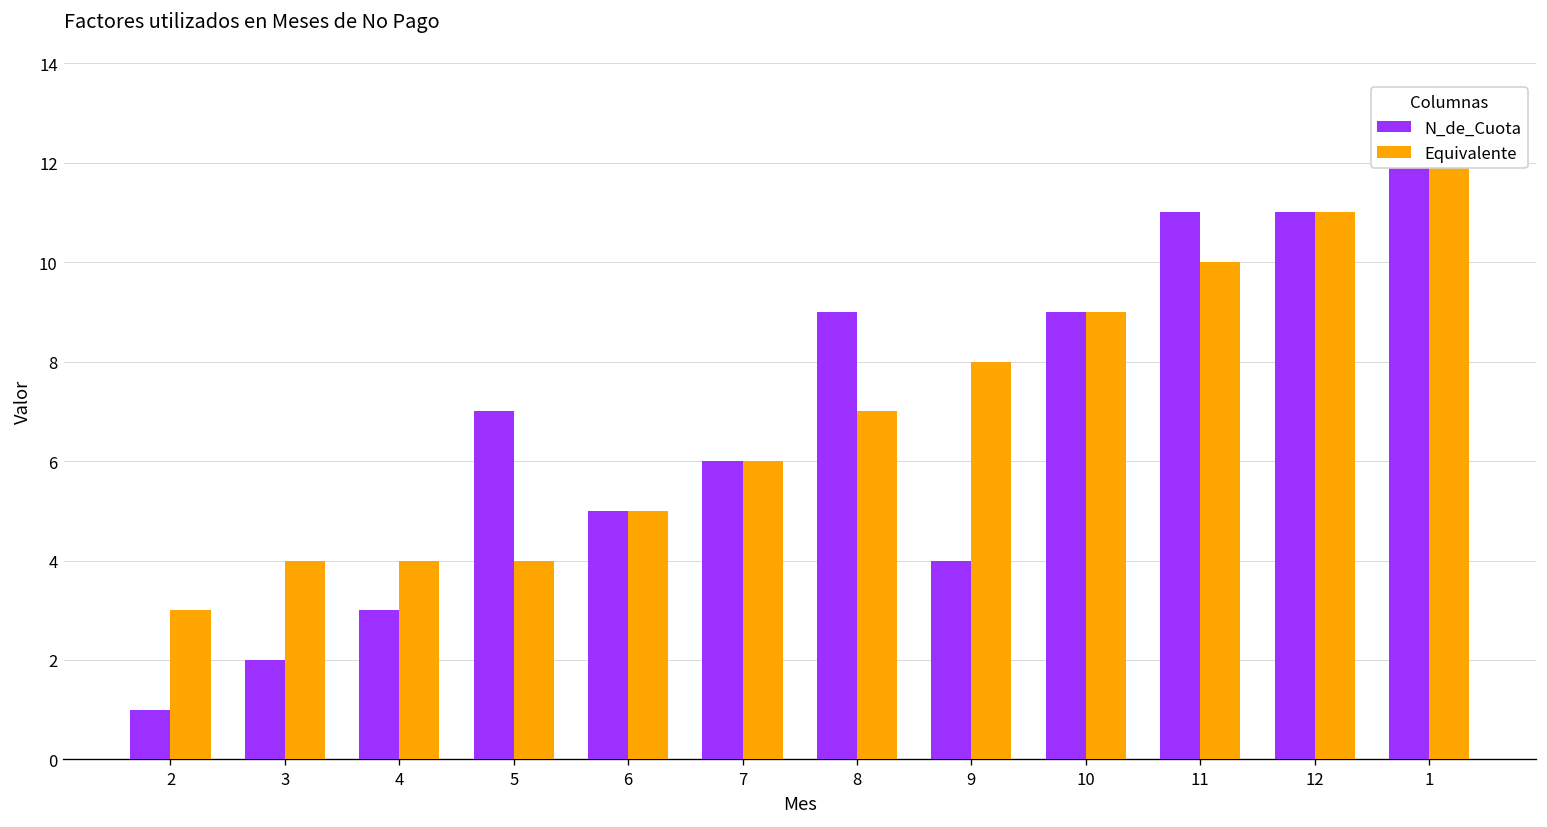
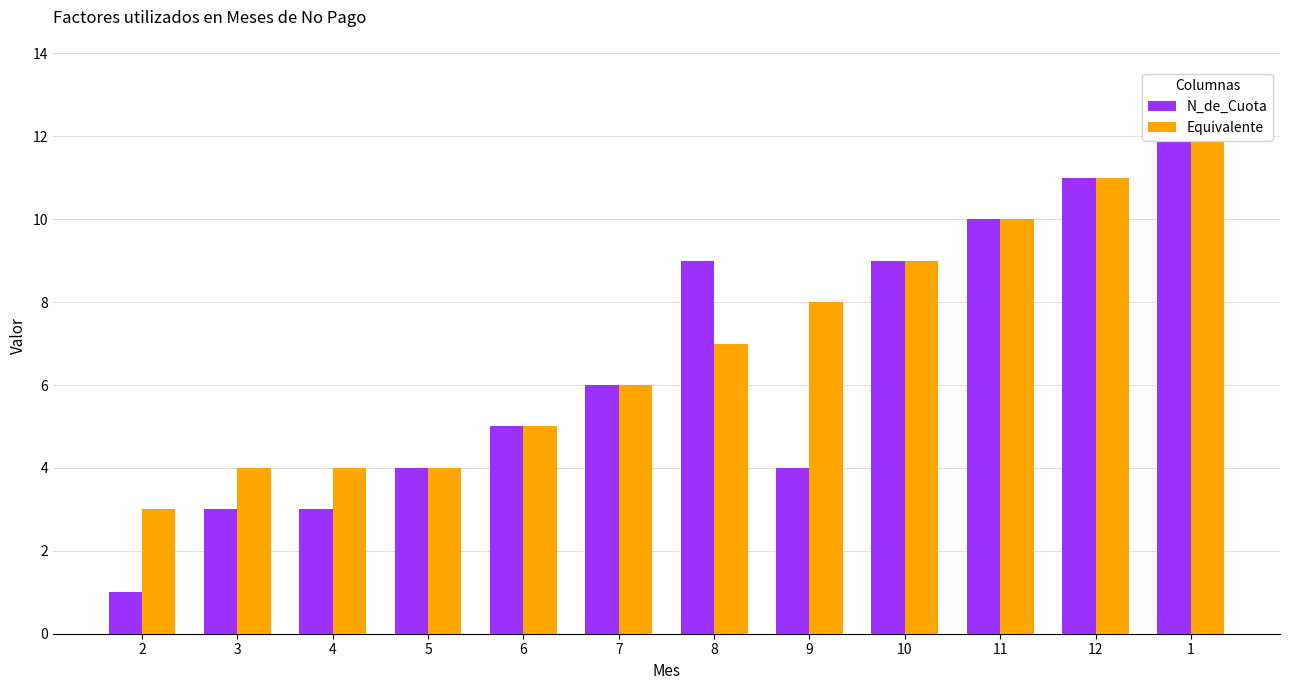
N_de_Cuota, 3: 2 -> 3
N_de_Cuota, 5: 7 -> 4
N_de_Cuota, 11: 11 -> 10
